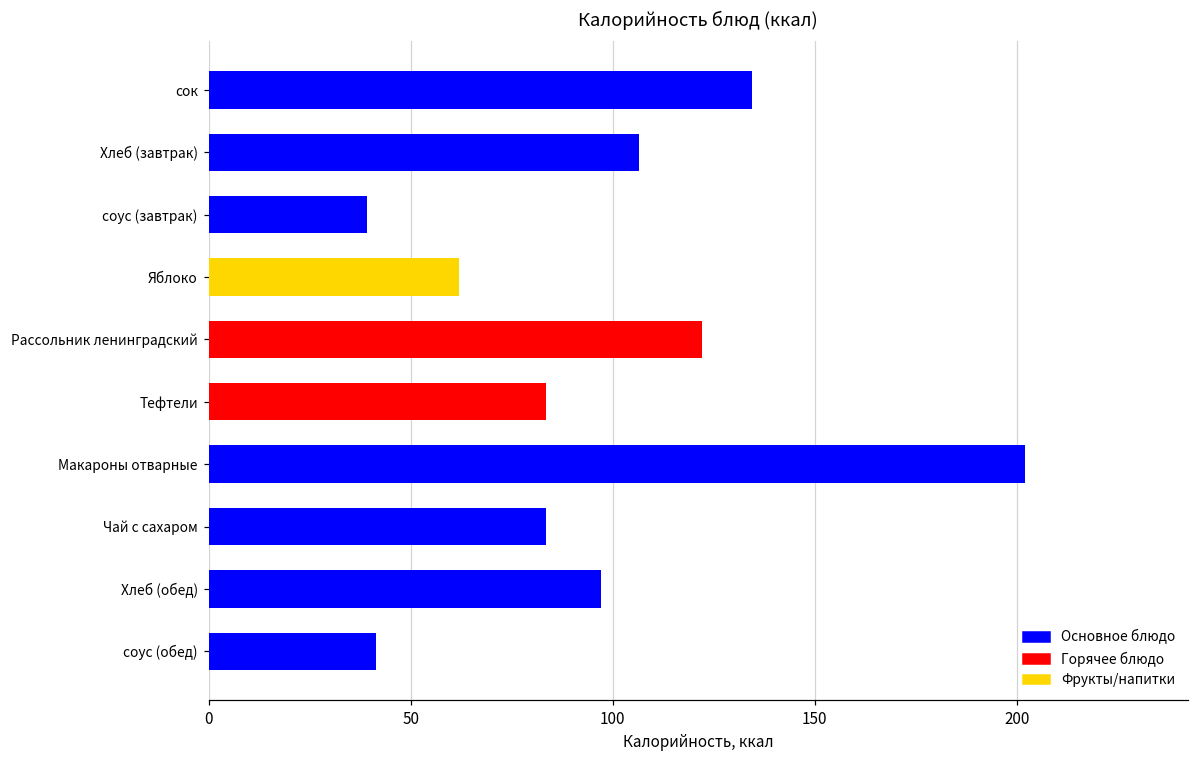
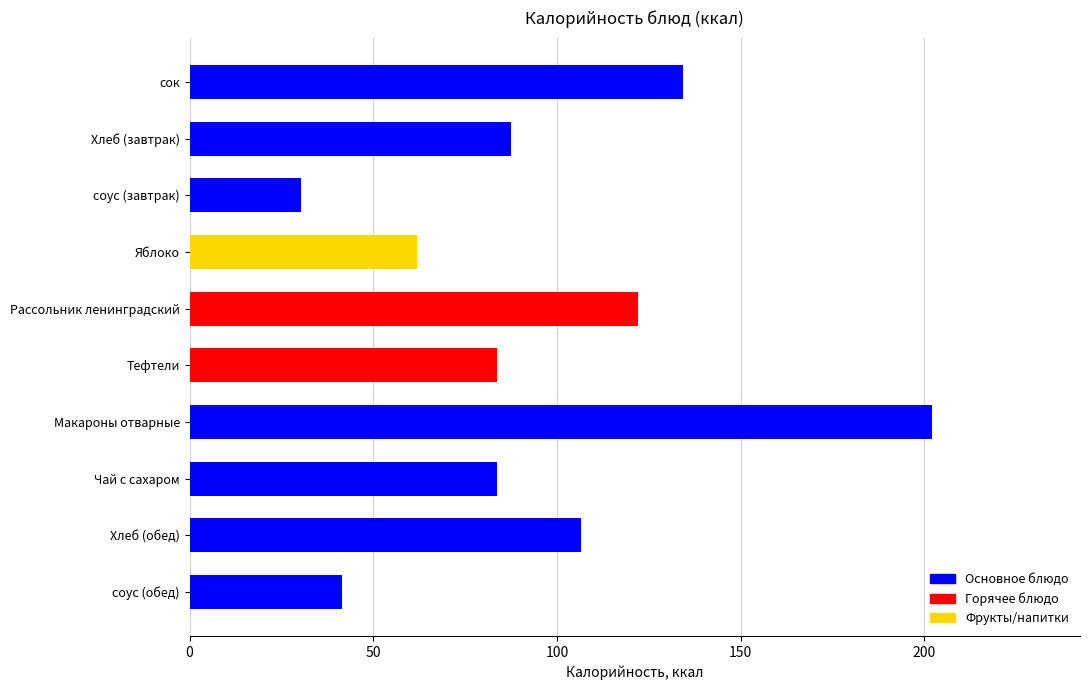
Хлеб (завтрак): 107 -> 87
соус (завтрак): 39 -> 30
Хлеб (обед): 97 -> 107
